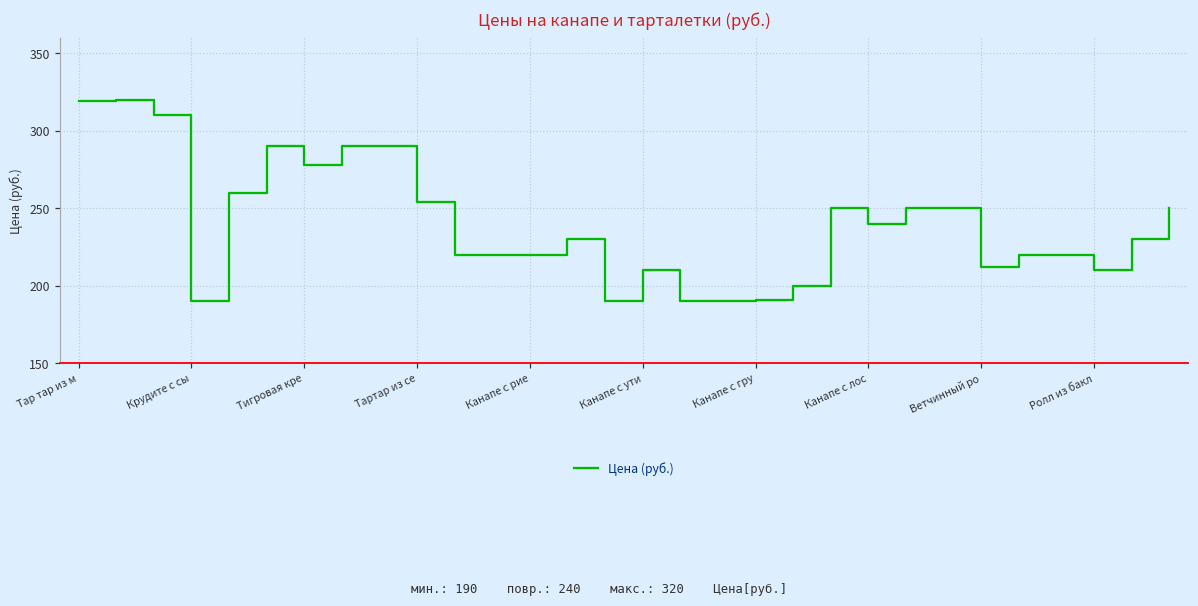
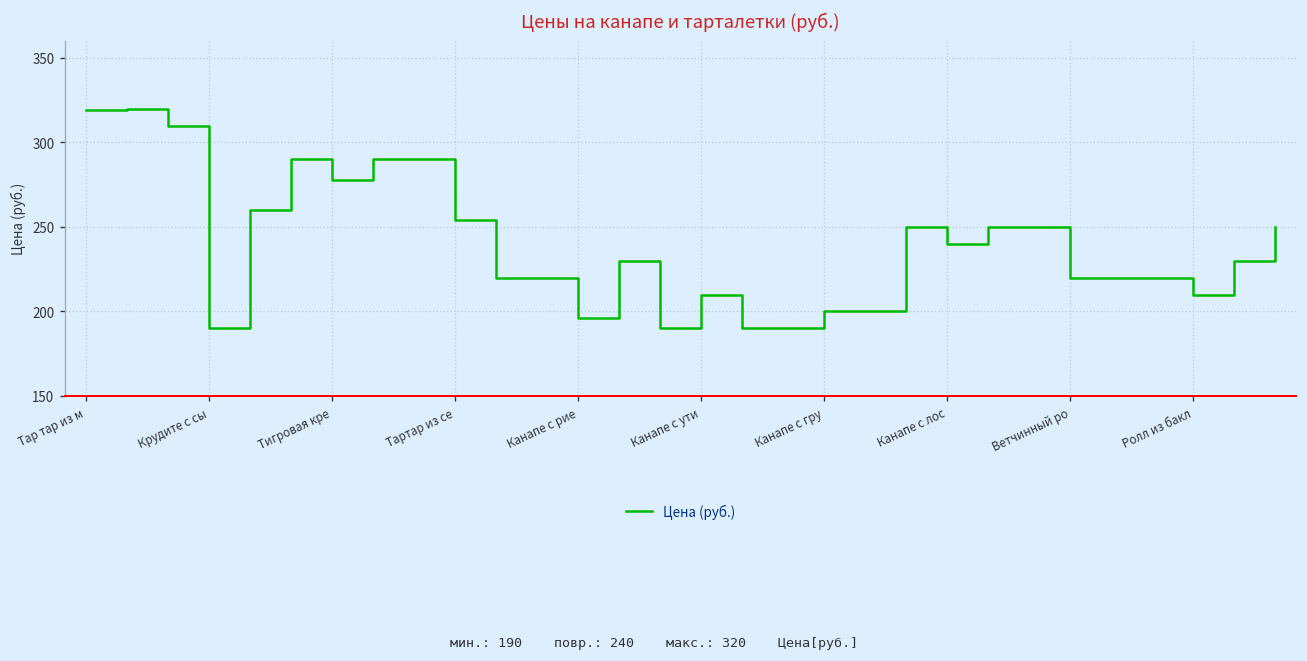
Канапе с рие: 220 -> 196
Канапе с гру: 191 -> 200
Ветчинный ро: 212 -> 220
